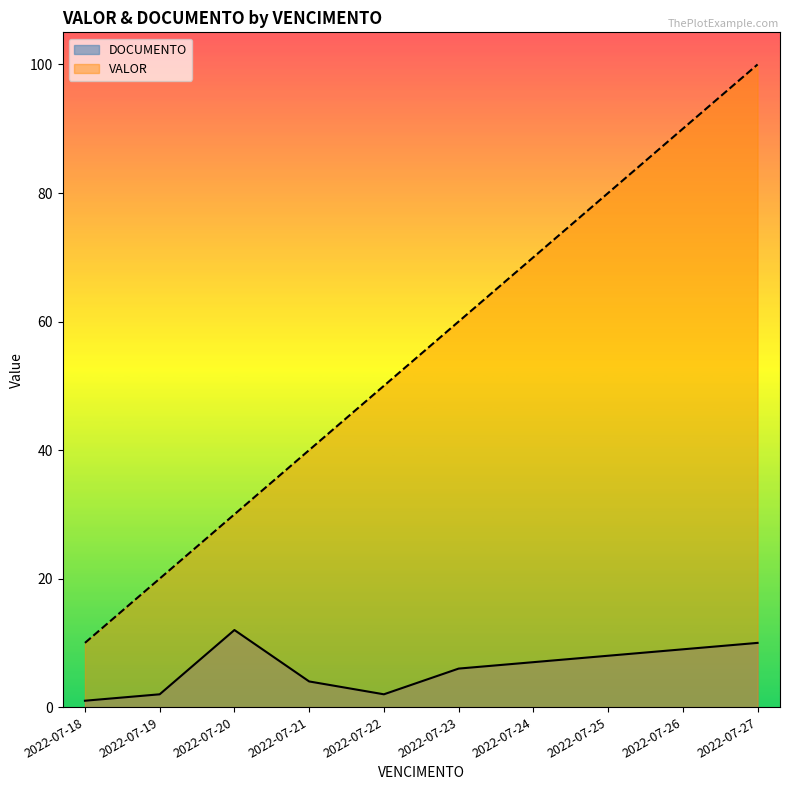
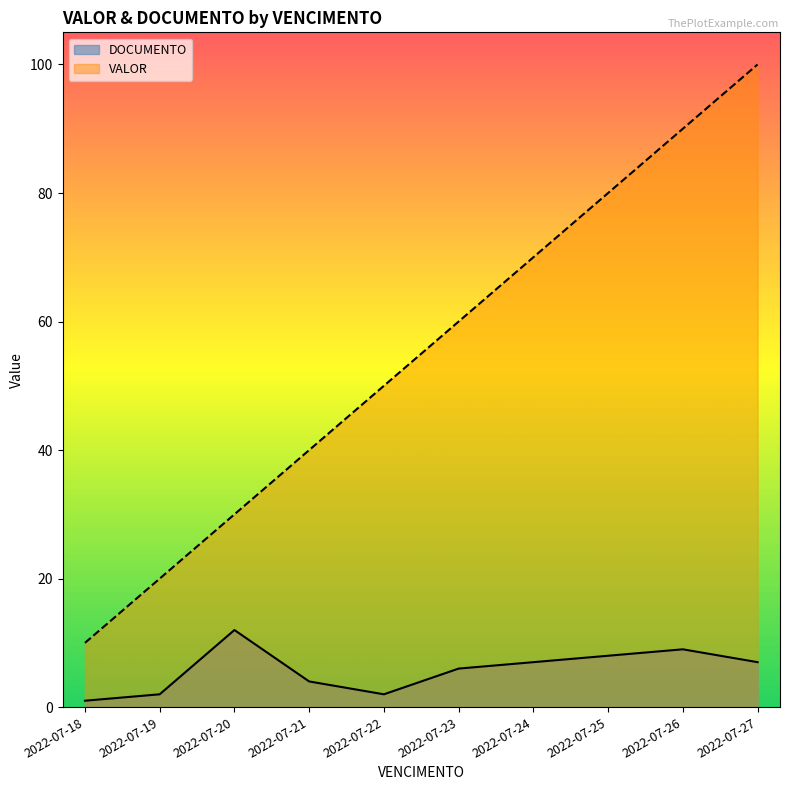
DOCUMENTO, 2022-07-27: 10 -> 7
